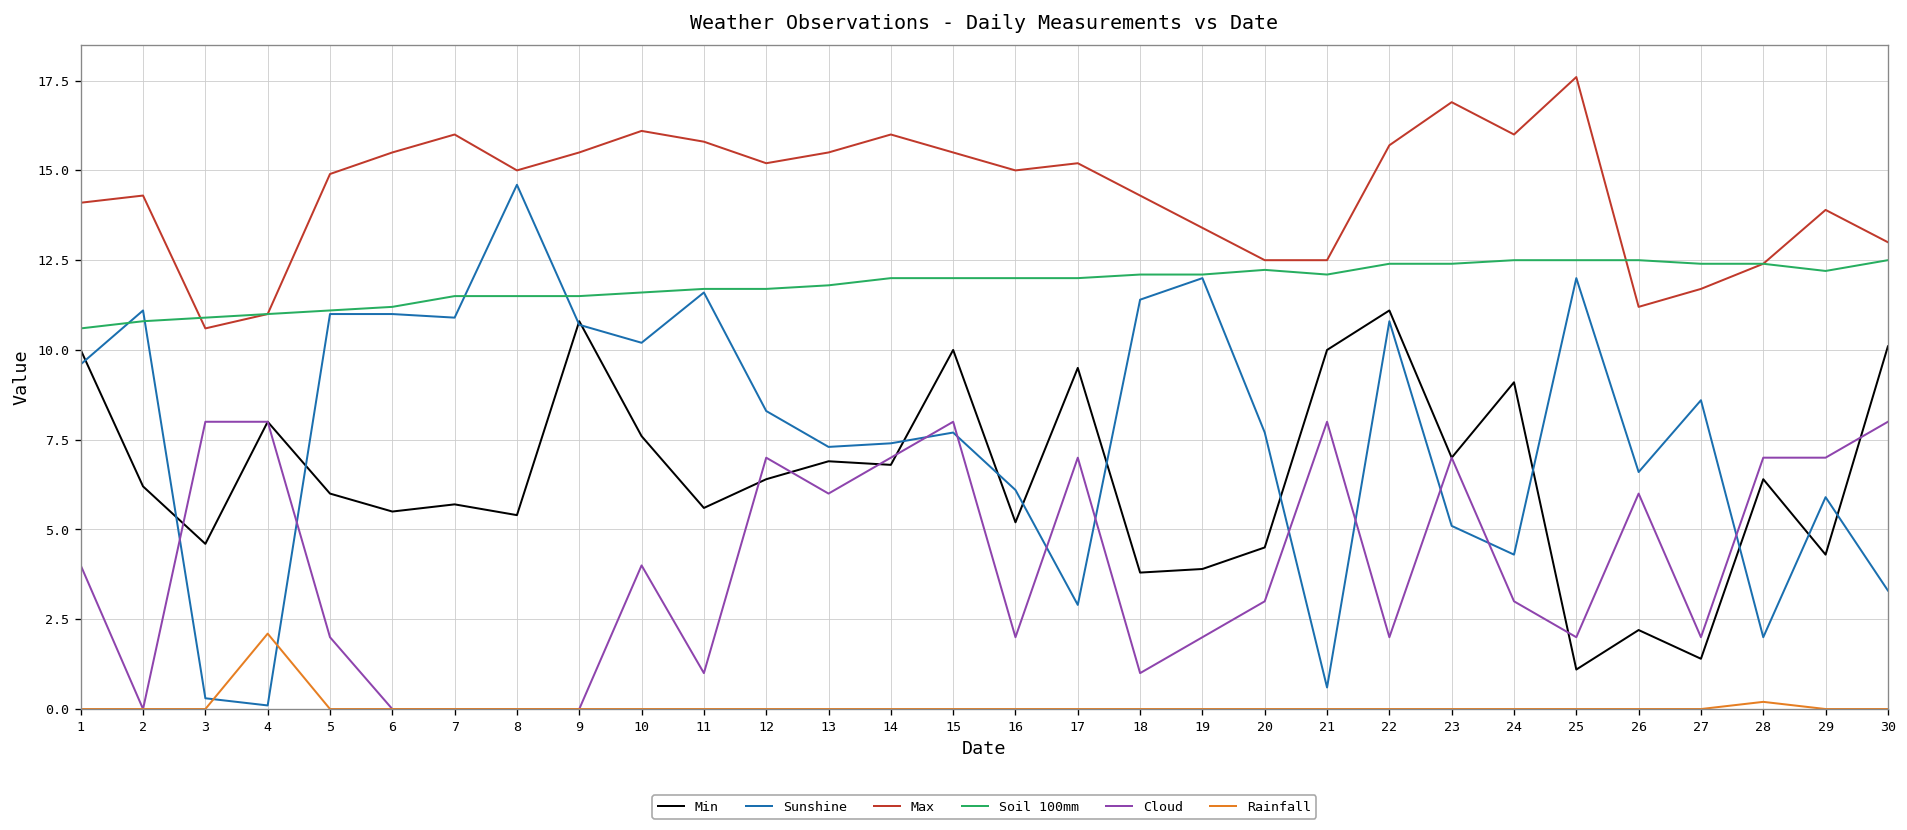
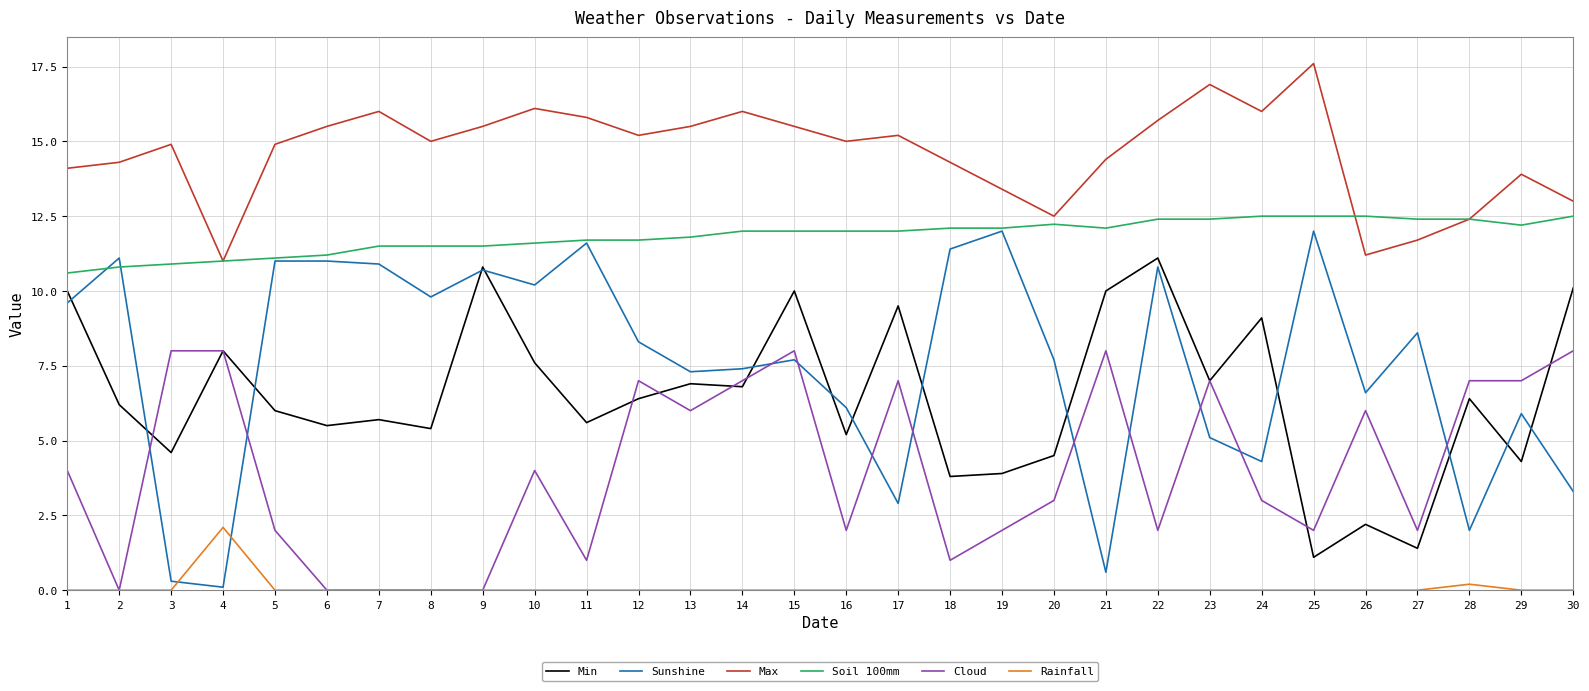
Max, 3: 10.6 -> 14.9
Sunshine, 8: 14.6 -> 9.8
Max, 21: 12.5 -> 14.4
